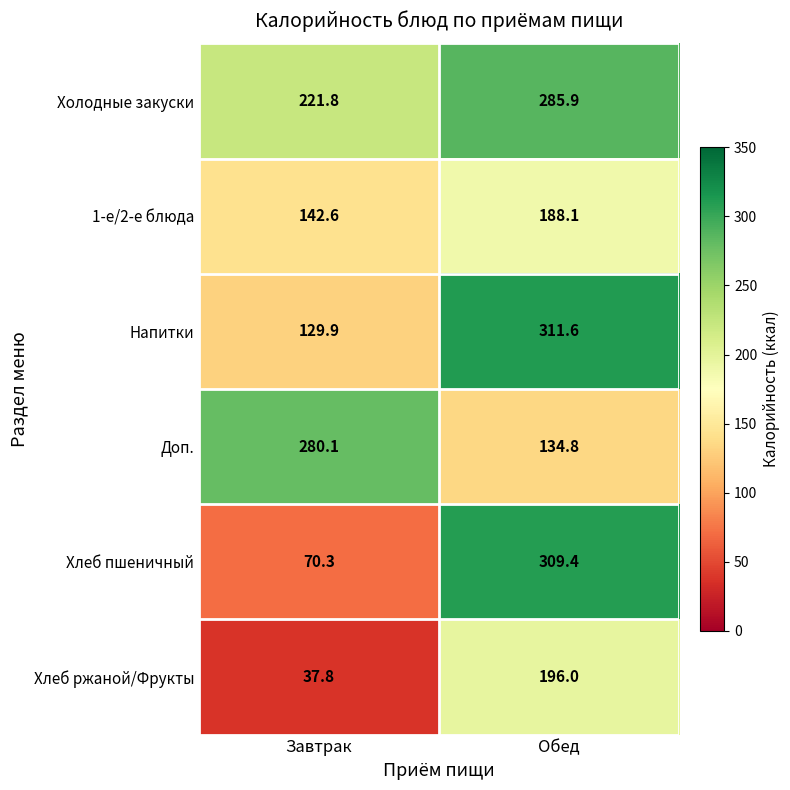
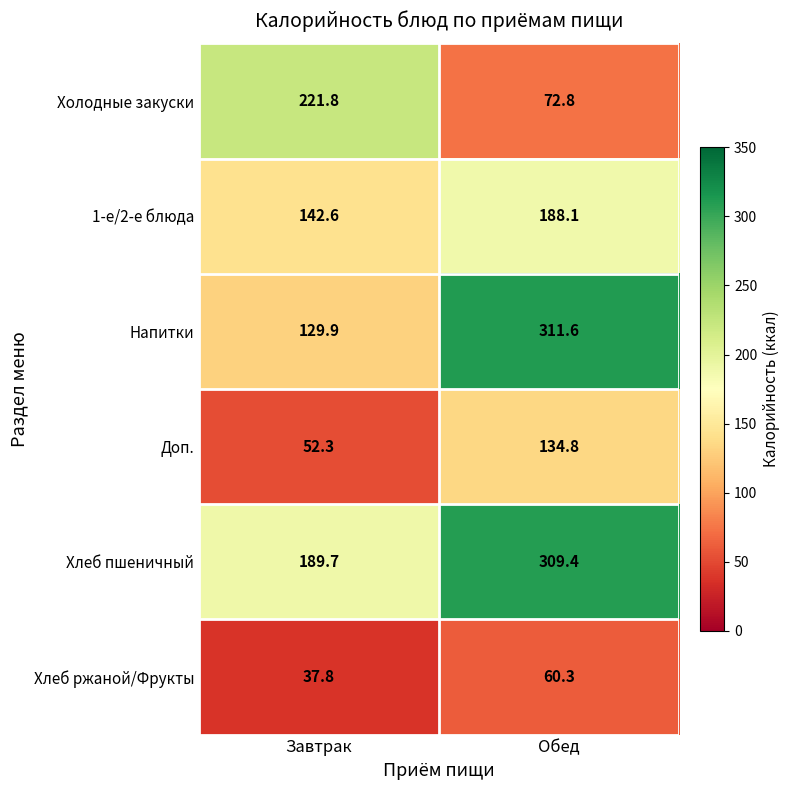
Холодные закуски, Обед: 285.9 -> 72.8
Доп., Завтрак: 280.1 -> 52.3
Хлеб пшеничный, Завтрак: 70.3 -> 189.7
Хлеб ржаной/Фрукты, Обед: 196.0 -> 60.3
